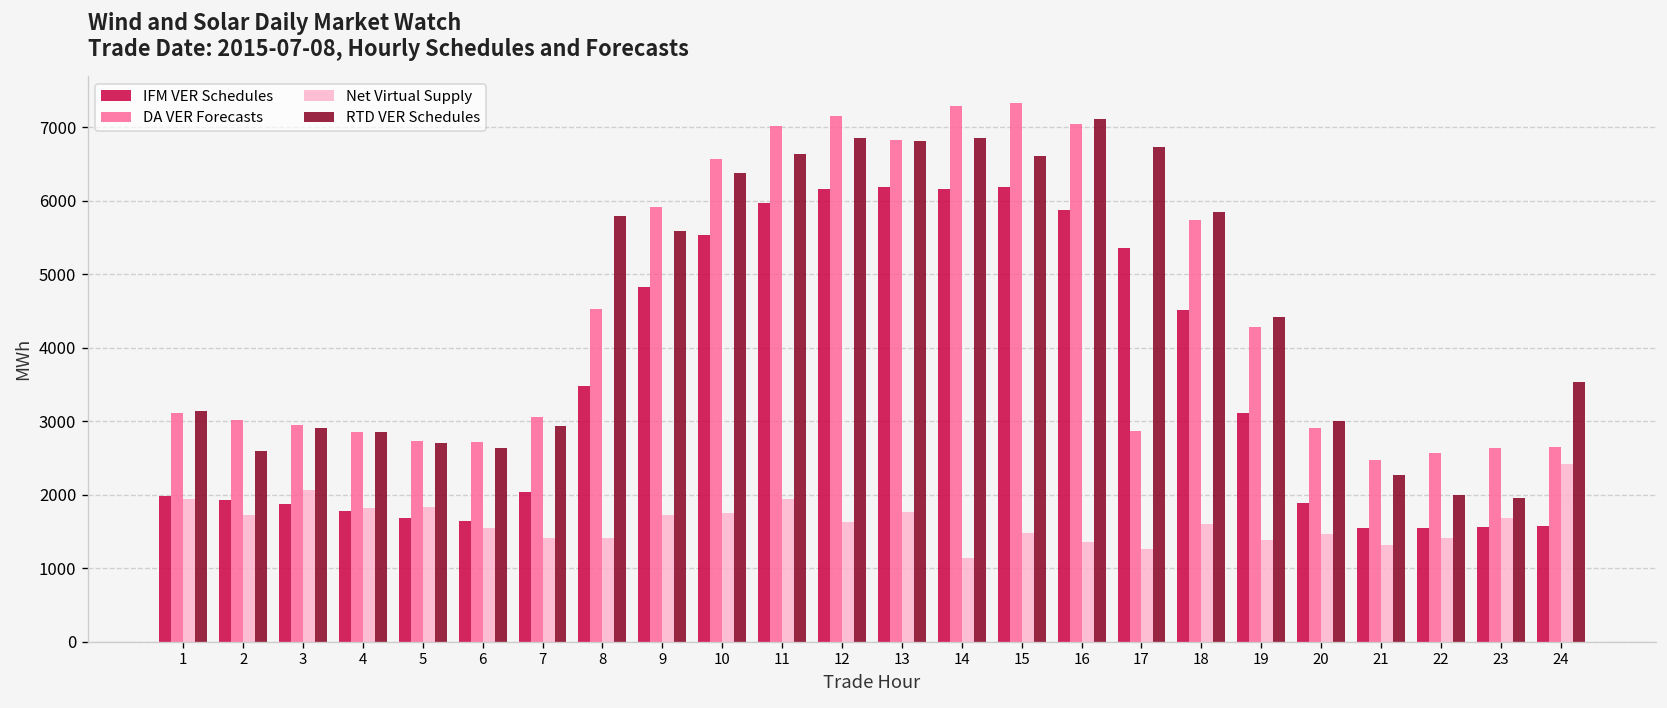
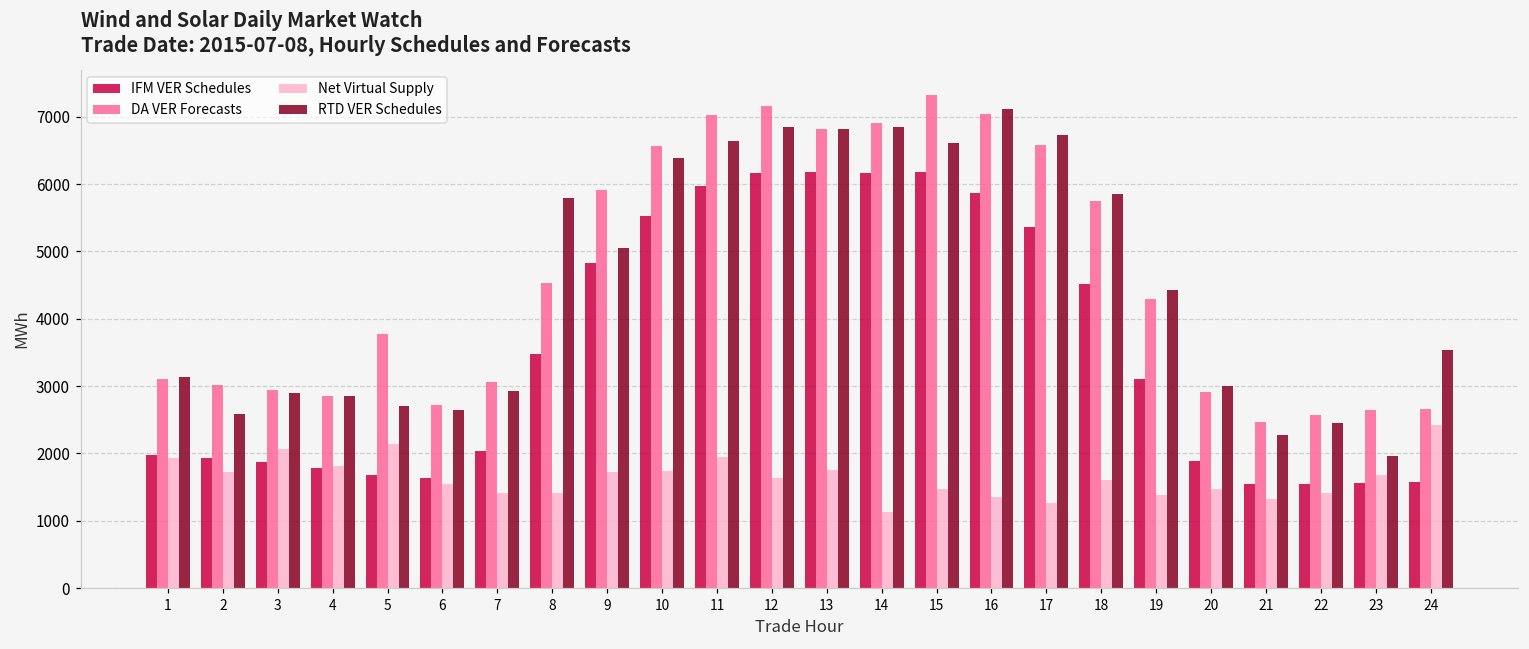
DA VER Forecasts, 5: 2700 -> 3800
Net Virtual Supply, 5: 1800 -> 2100
RTD VER Schedules, 9: 5600 -> 5000
DA VER Forecasts, 14: 7300 -> 6900
DA VER Forecasts, 17: 2900 -> 6600
RTD VER Schedules, 22: 2000 -> 2500
